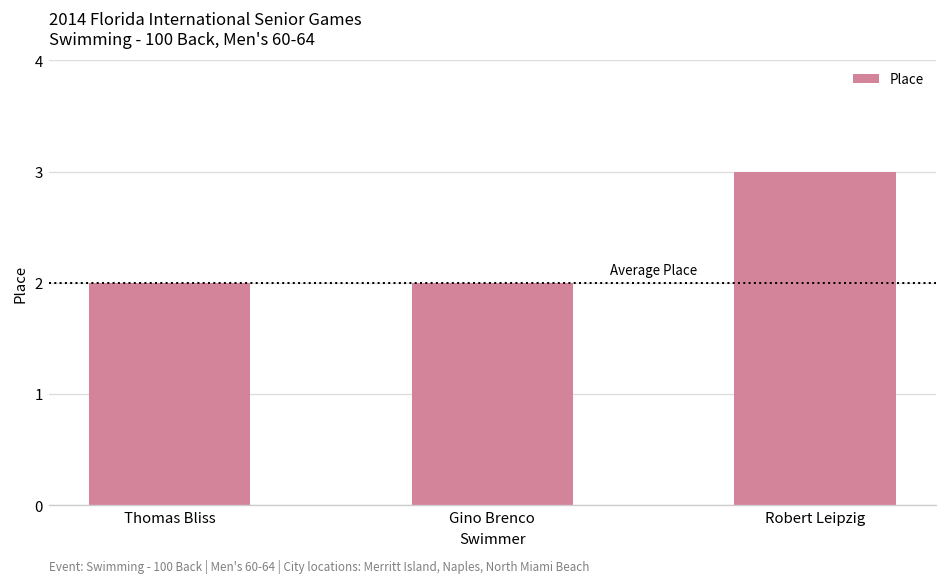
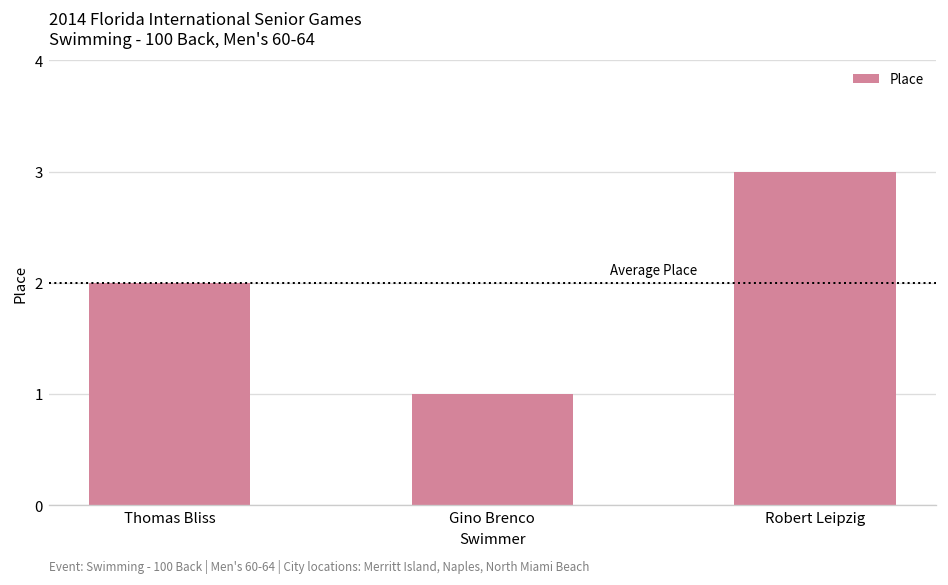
Gino Brenco: 2 -> 1
